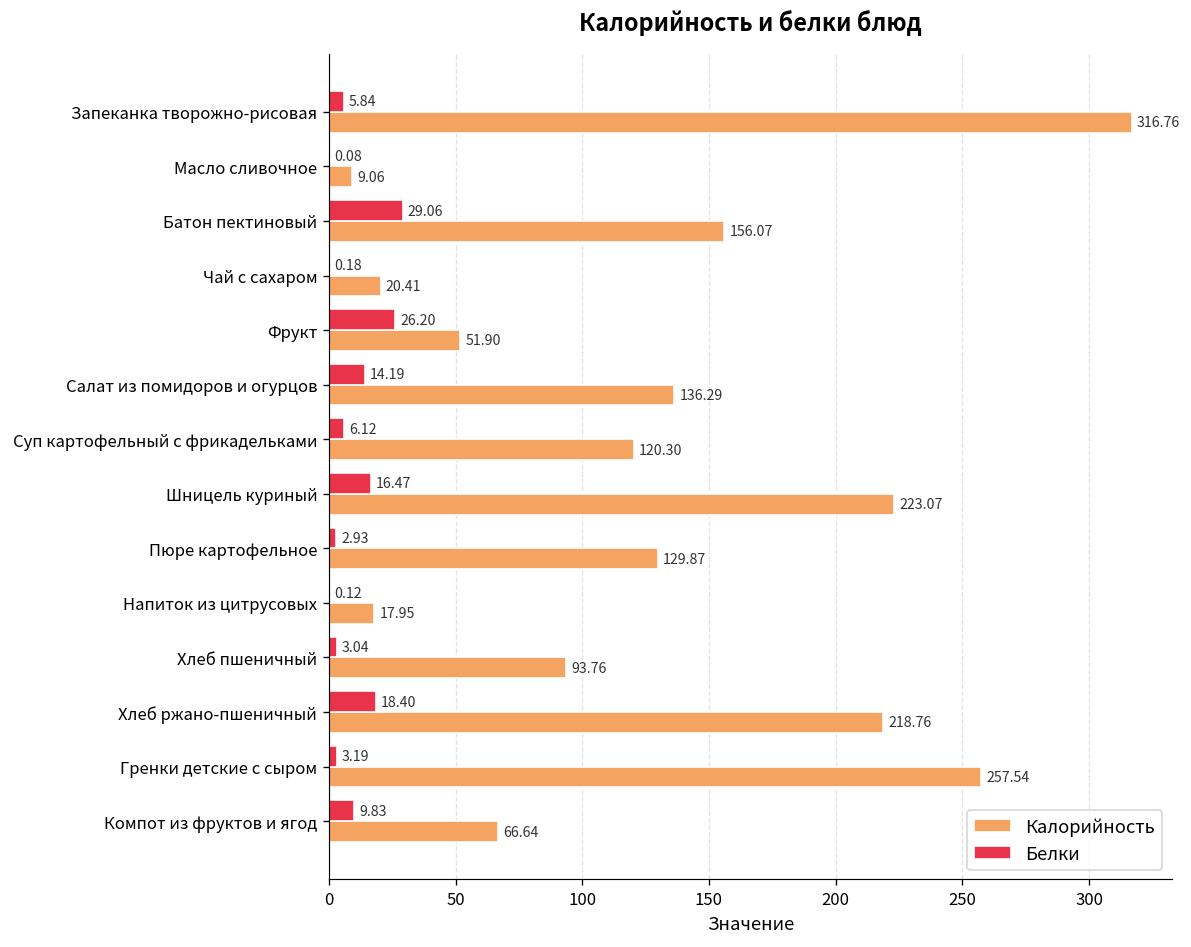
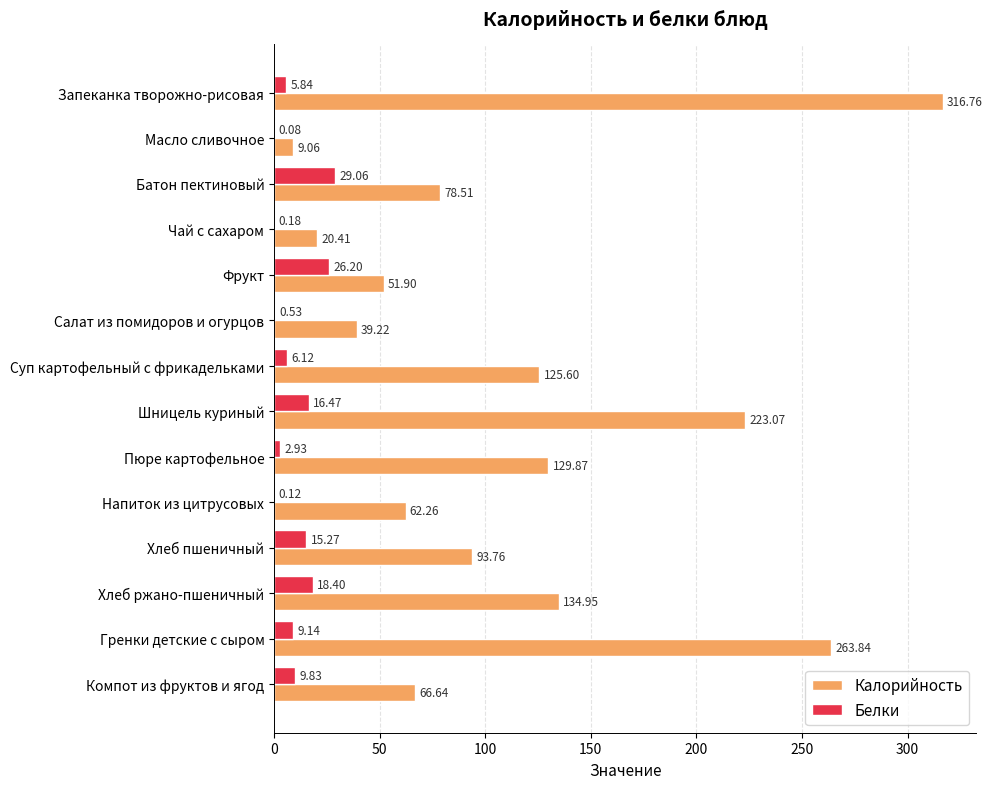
Калорийность, Батон пектиновый: 156.07 -> 78.51
Белки, Салат из помидоров и огурцов: 14.19 -> 0.53
Калорийность, Салат из помидоров и огурцов: 136.29 -> 39.22
Калорийность, Суп картофельный с фрикадельками: 120.30 -> 125.60
Калорийность, Напиток из цитрусовых: 17.95 -> 62.26
Белки, Хлеб пшеничный: 3.04 -> 15.27
Калорийность, Хлеб ржано-пшеничный: 218.76 -> 134.95
Белки, Гренки детские с сыром: 3.19 -> 9.14
Калорийность, Гренки детские с сыром: 257.54 -> 263.84
